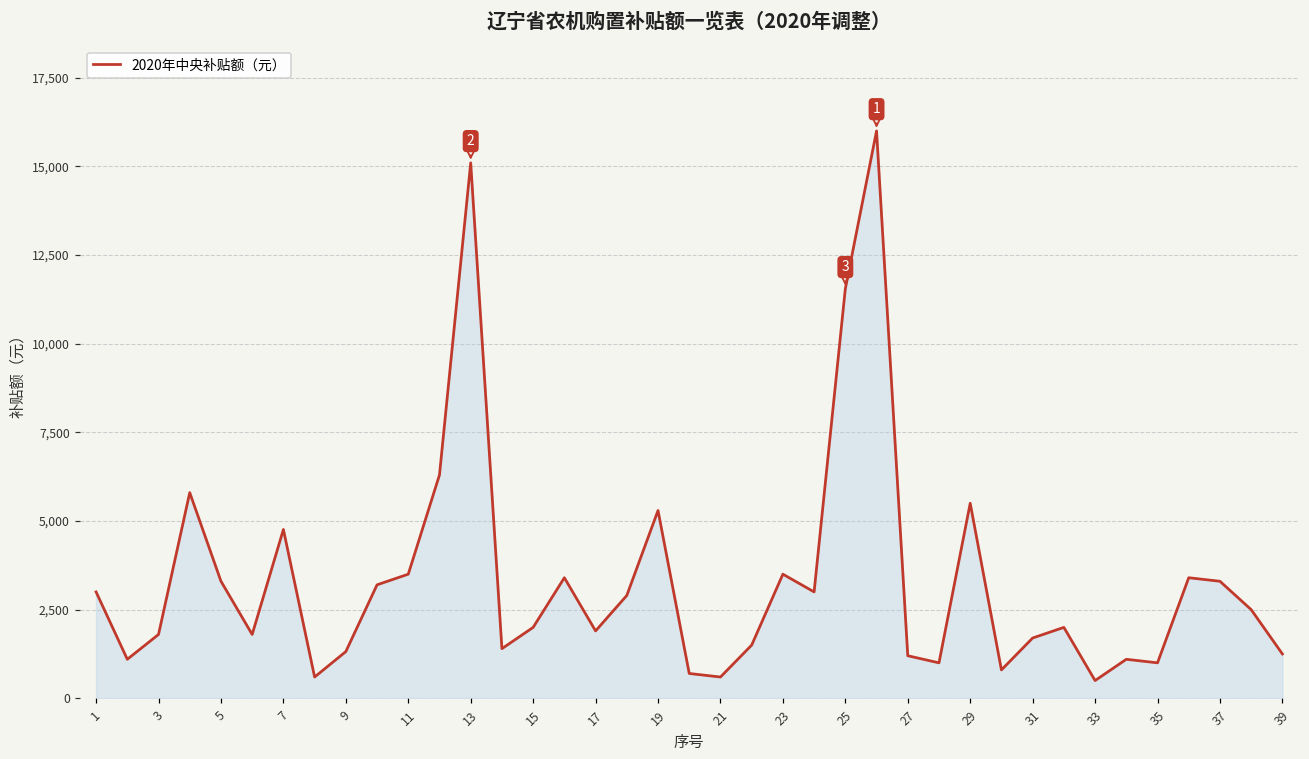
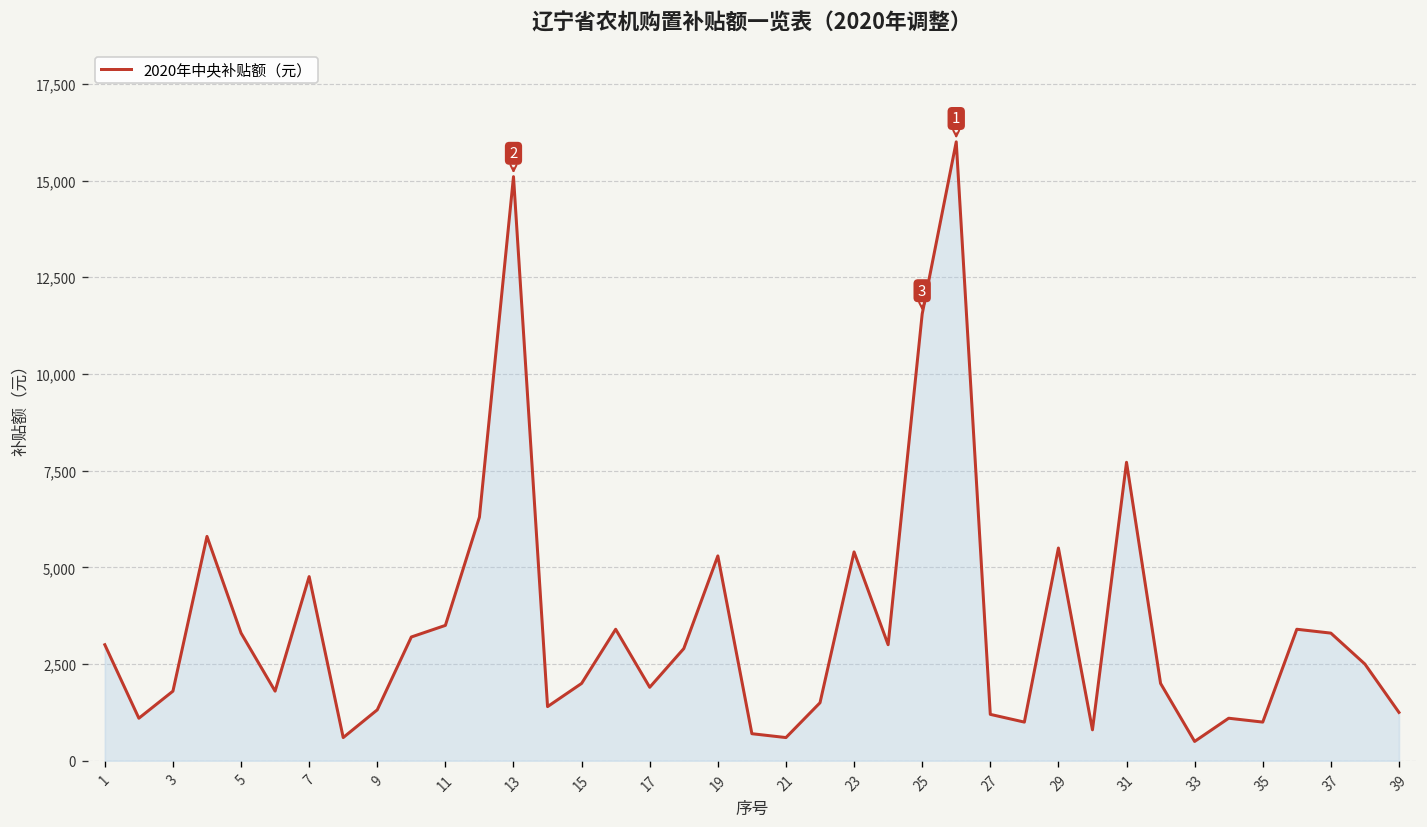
23: 3,500 -> 5,400
31: 1,700 -> 7,700
